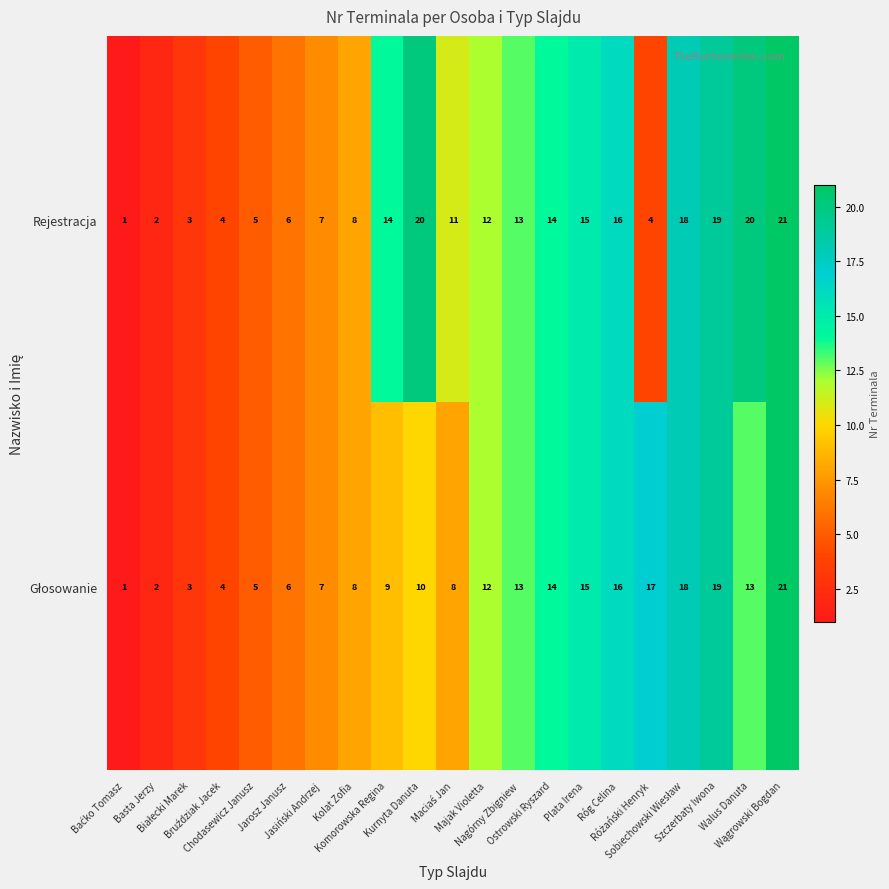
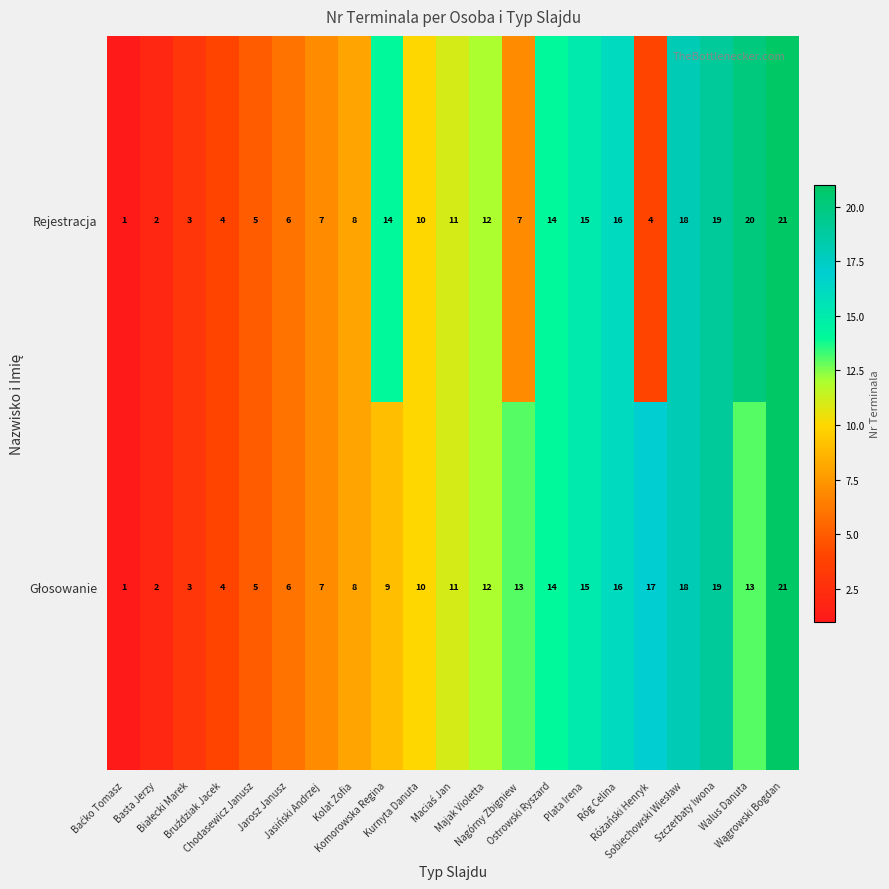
Rejestracja, Kurnyta Danuta: 20 -> 10
Rejestracja, Nagórny Zbigniew: 13 -> 7
Głosowanie, Maciaś Jan: 8 -> 11
